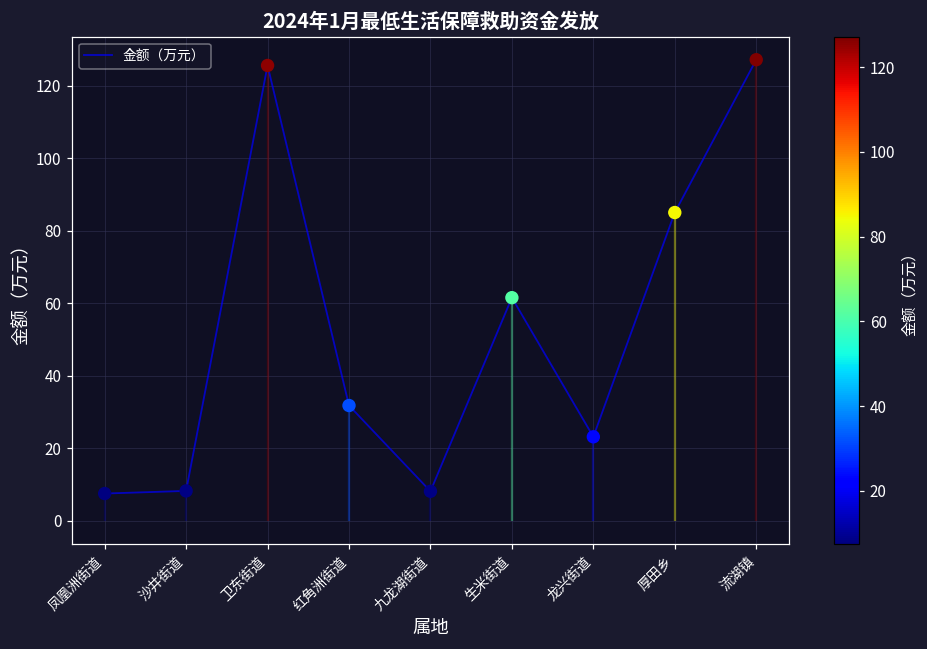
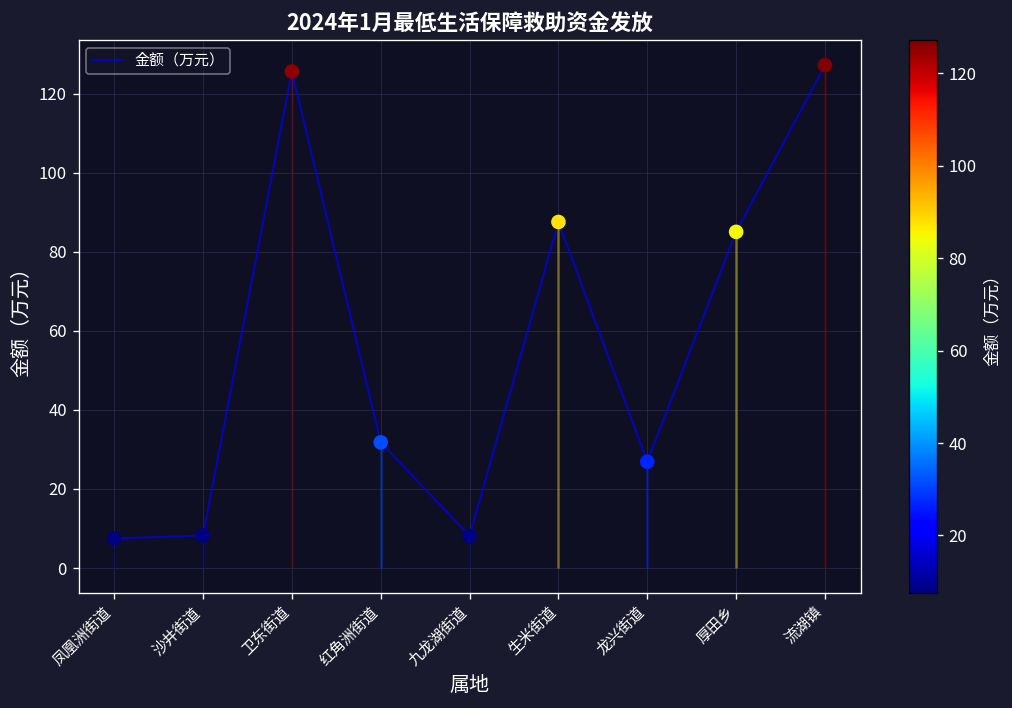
生米街道: 62 -> 88
龙兴街道: 23 -> 27
